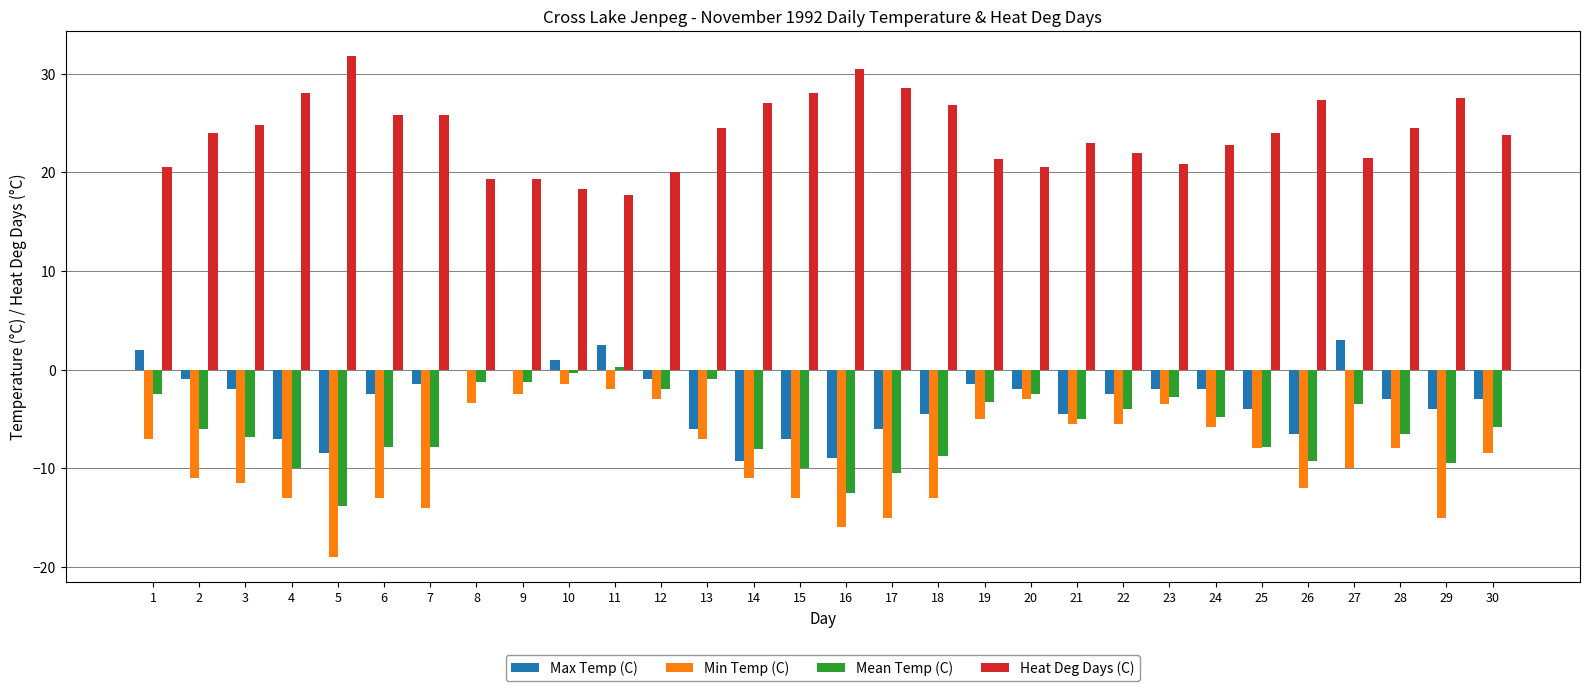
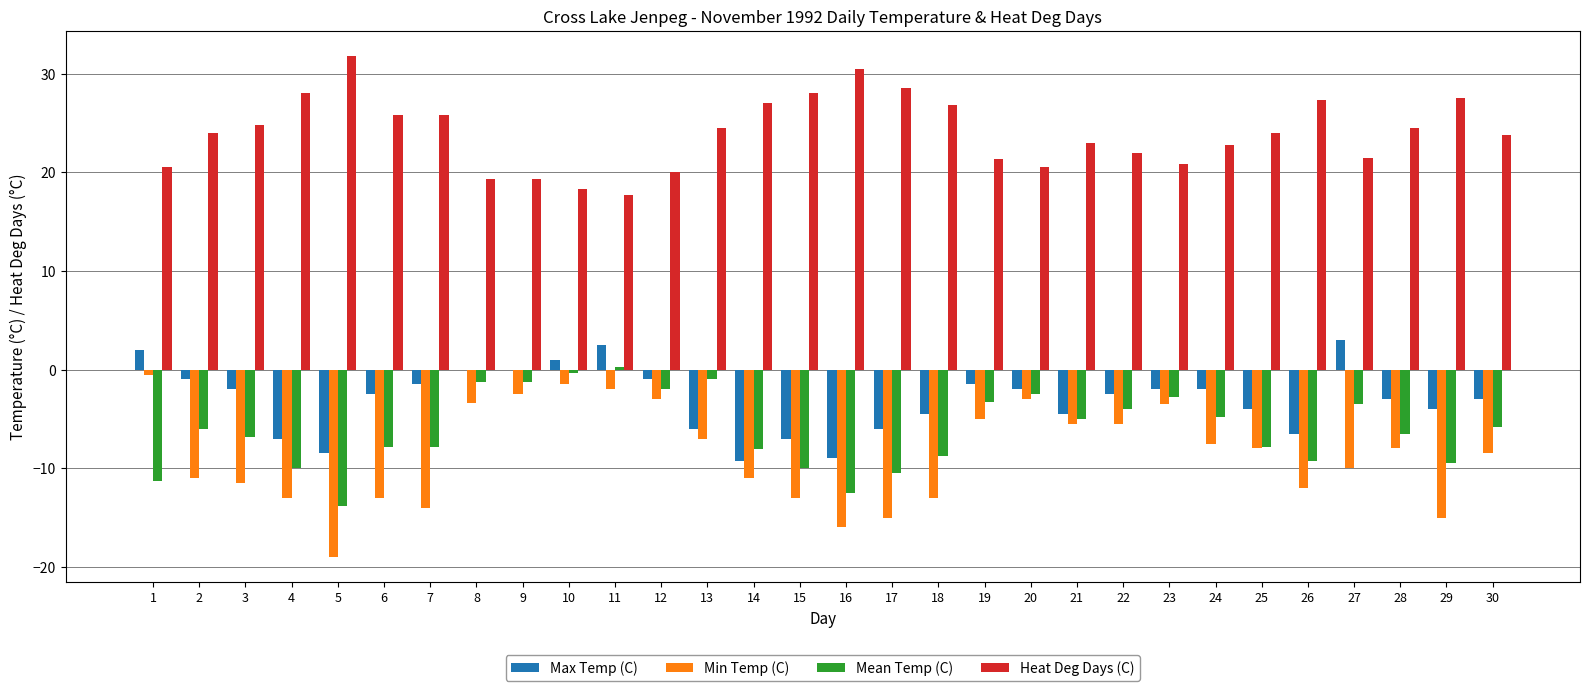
Min Temp (C), 1: -7 -> -1
Mean Temp (C), 1: -3 -> -11
Min Temp (C), 24: -6 -> -8
